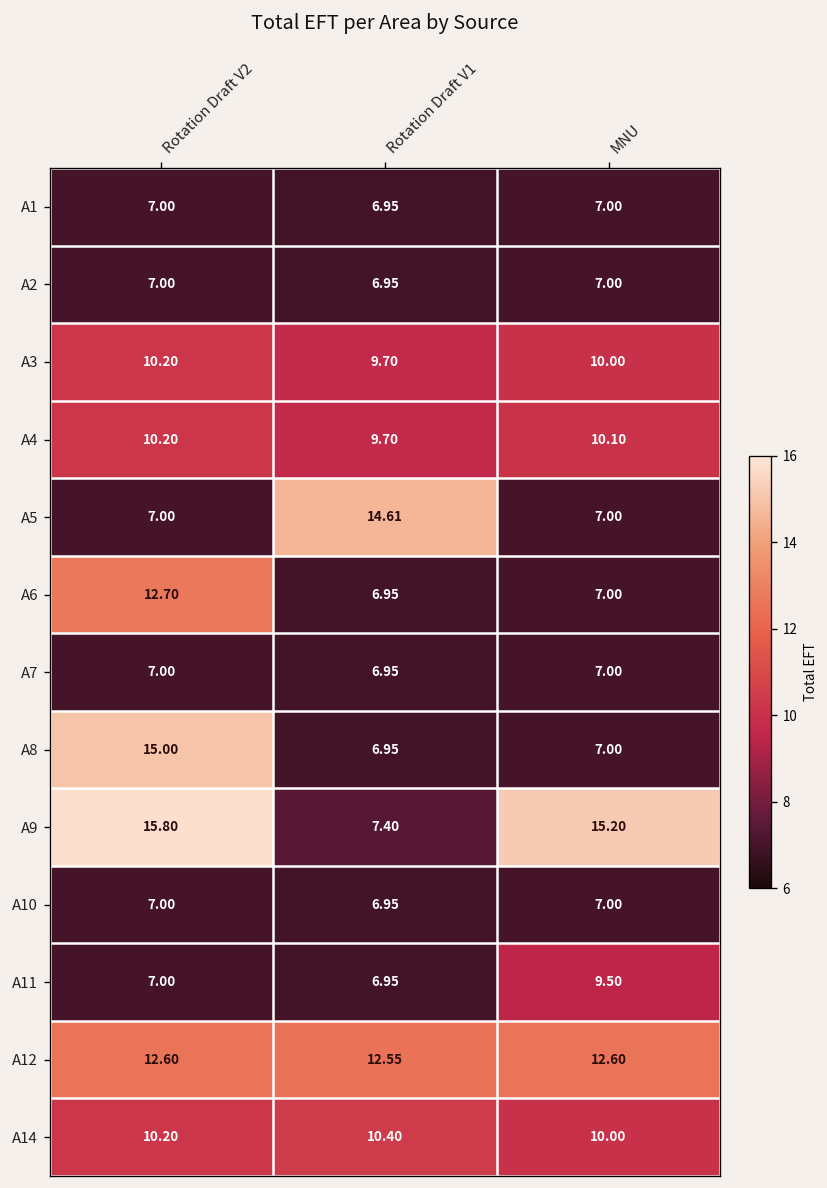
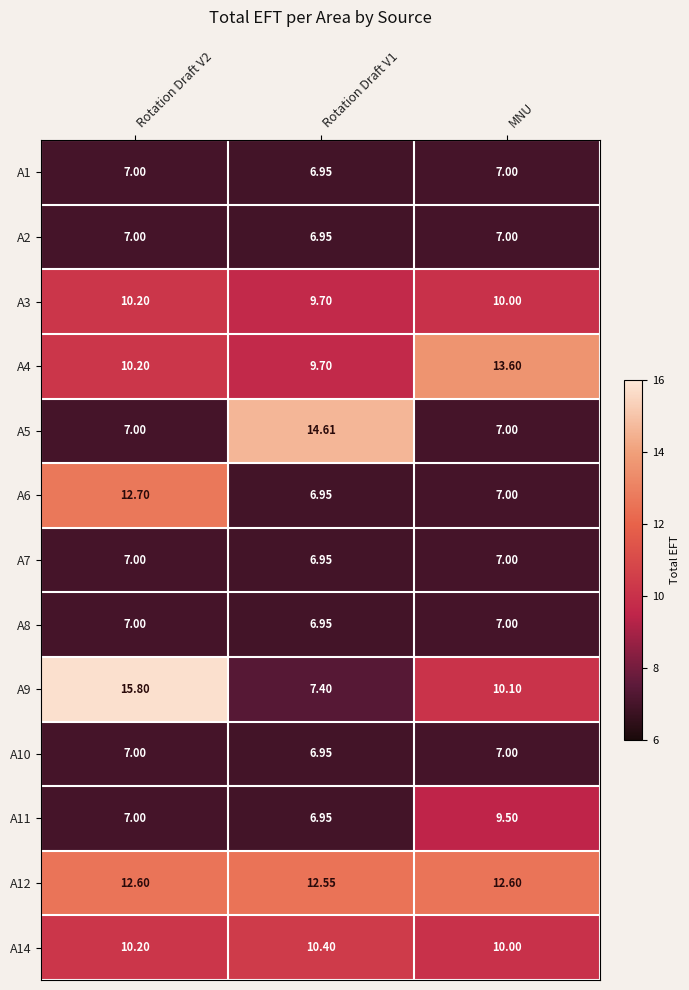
A4, MNU: 10.10 -> 13.60
A8, Rotation Draft V2: 15.00 -> 7.00
A9, MNU: 15.20 -> 10.10
